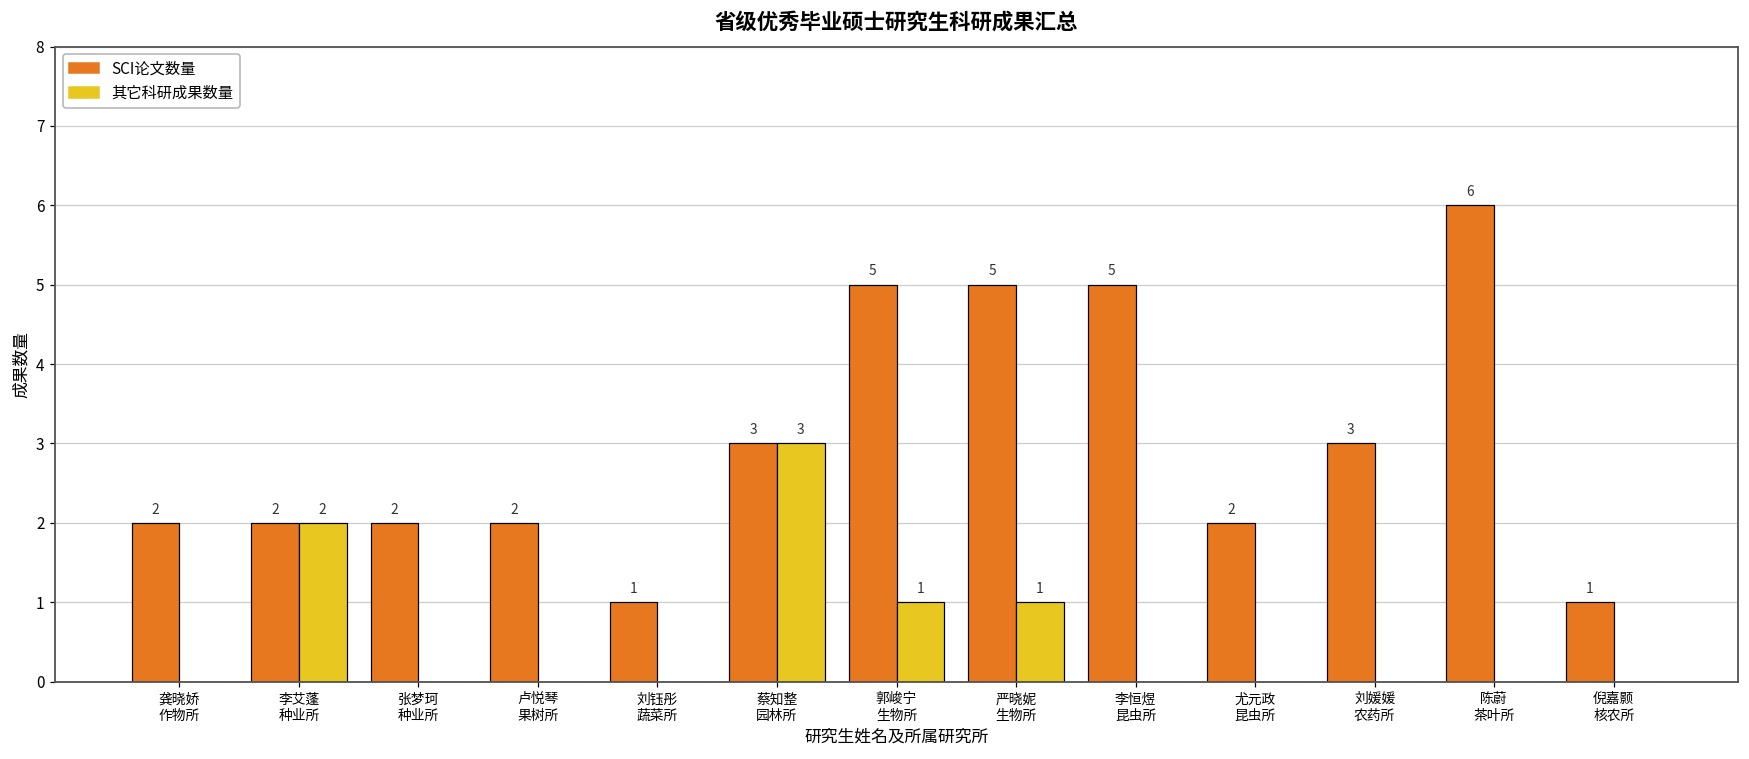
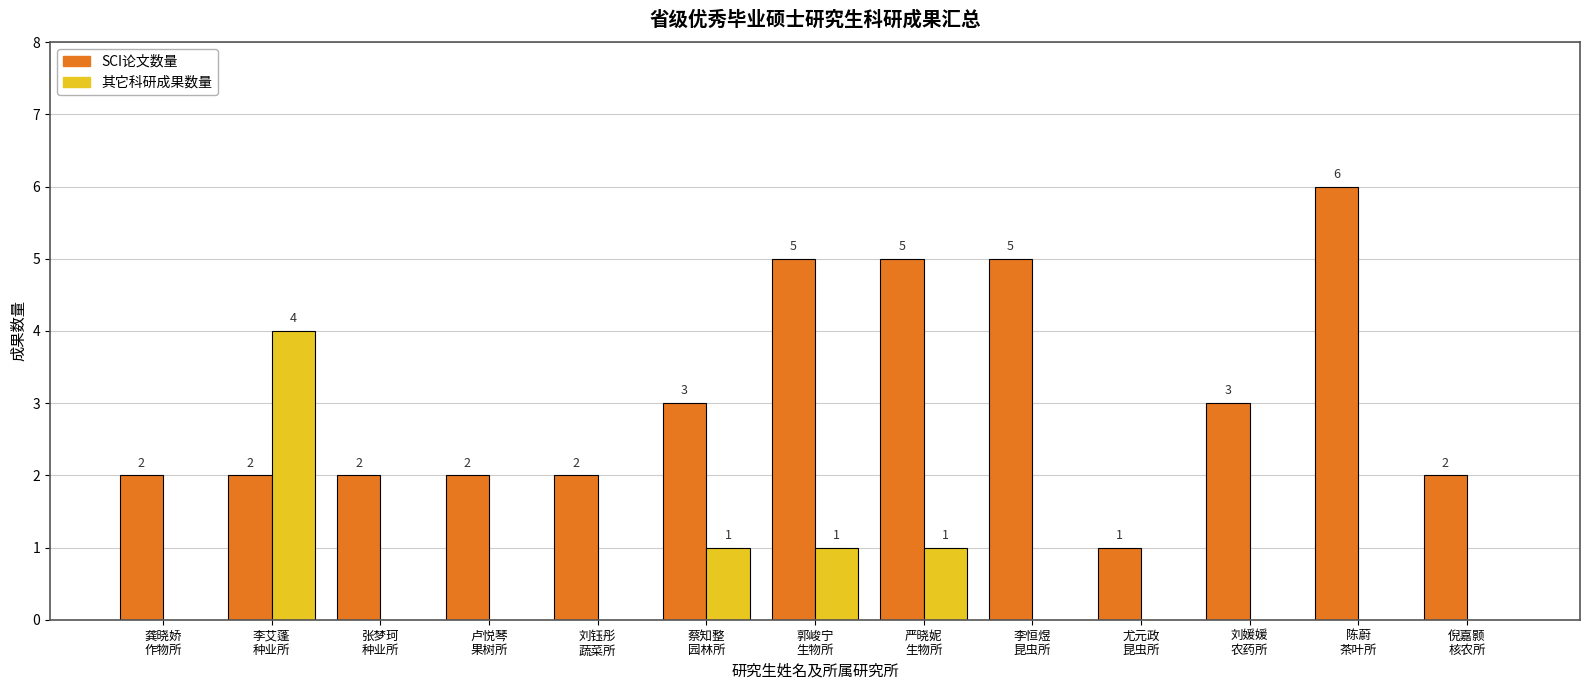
其它科研成果数量, 李艾蓬 种业所: 2 -> 4
SCI论文数量, 刘钰彤 蔬菜所: 1 -> 2
其它科研成果数量, 蔡知整 园林所: 3 -> 1
SCI论文数量, 尤元政 昆虫所: 2 -> 1
SCI论文数量, 倪嘉颢 核农所: 1 -> 2
